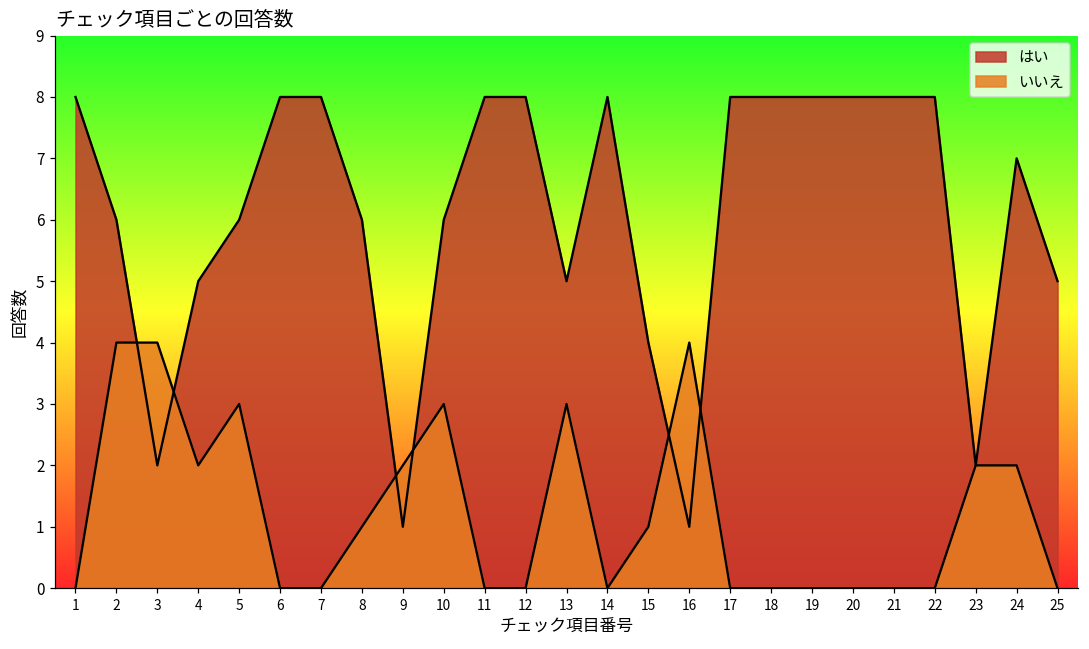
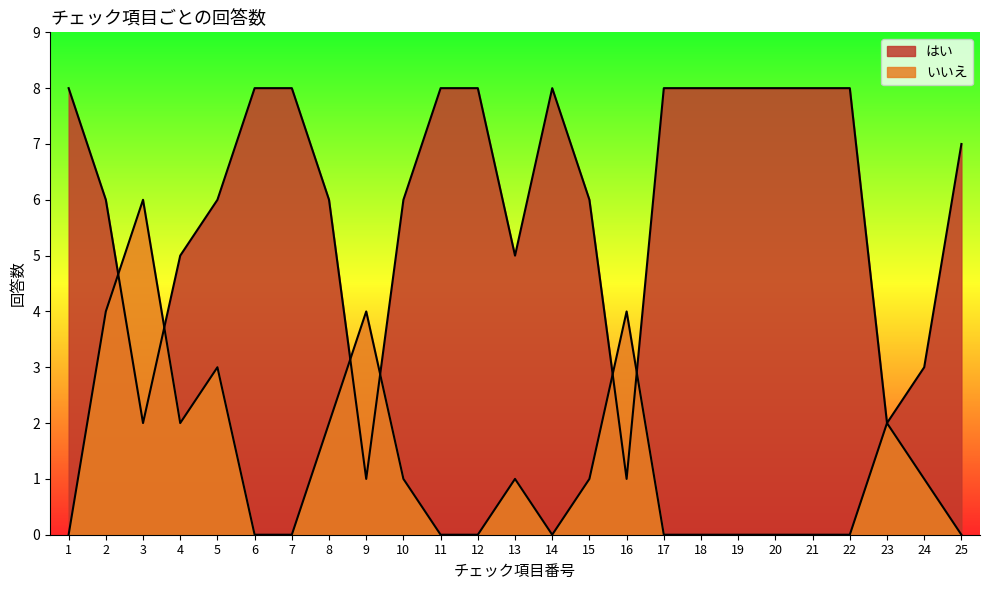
いいえ, 3: 4 -> 6
いいえ, 8: 1 -> 2
いいえ, 9: 2 -> 4
いいえ, 10: 3 -> 1
いいえ, 13: 3 -> 1
はい, 15: 4 -> 6
はい, 24: 7 -> 3
いいえ, 24: 2 -> 1
はい, 25: 5 -> 7
